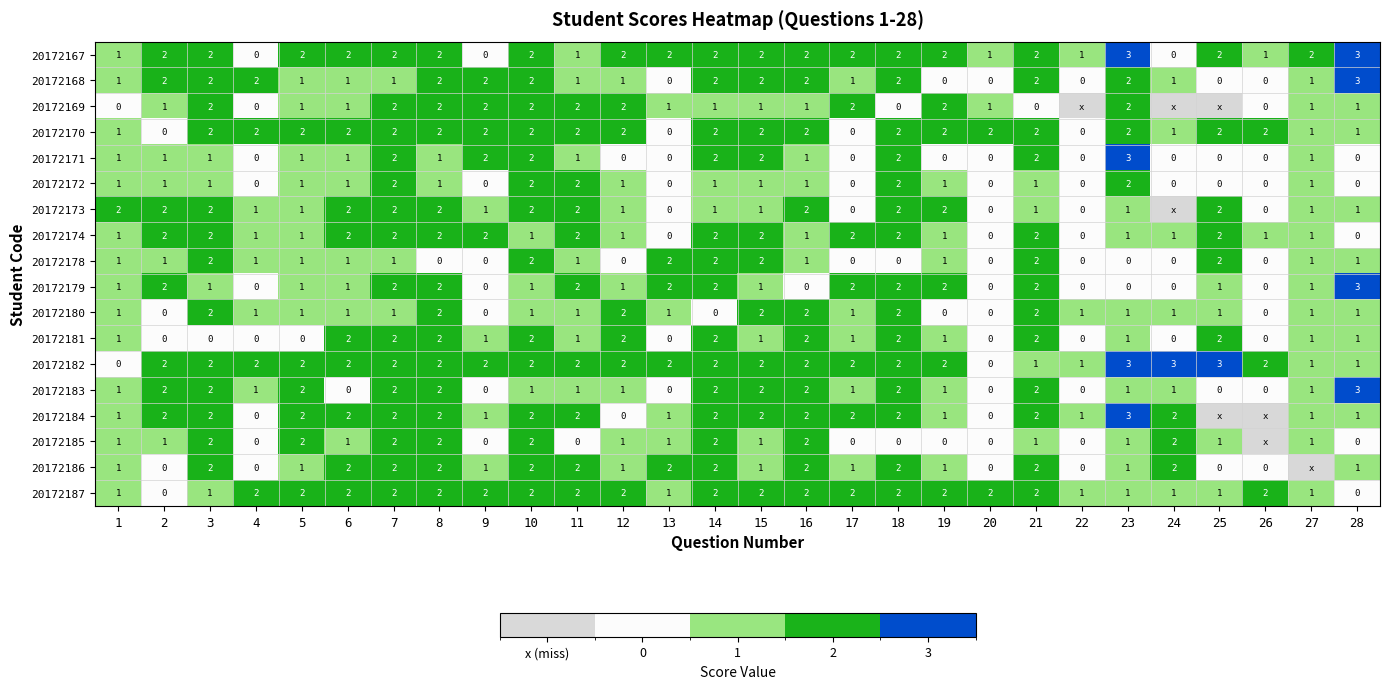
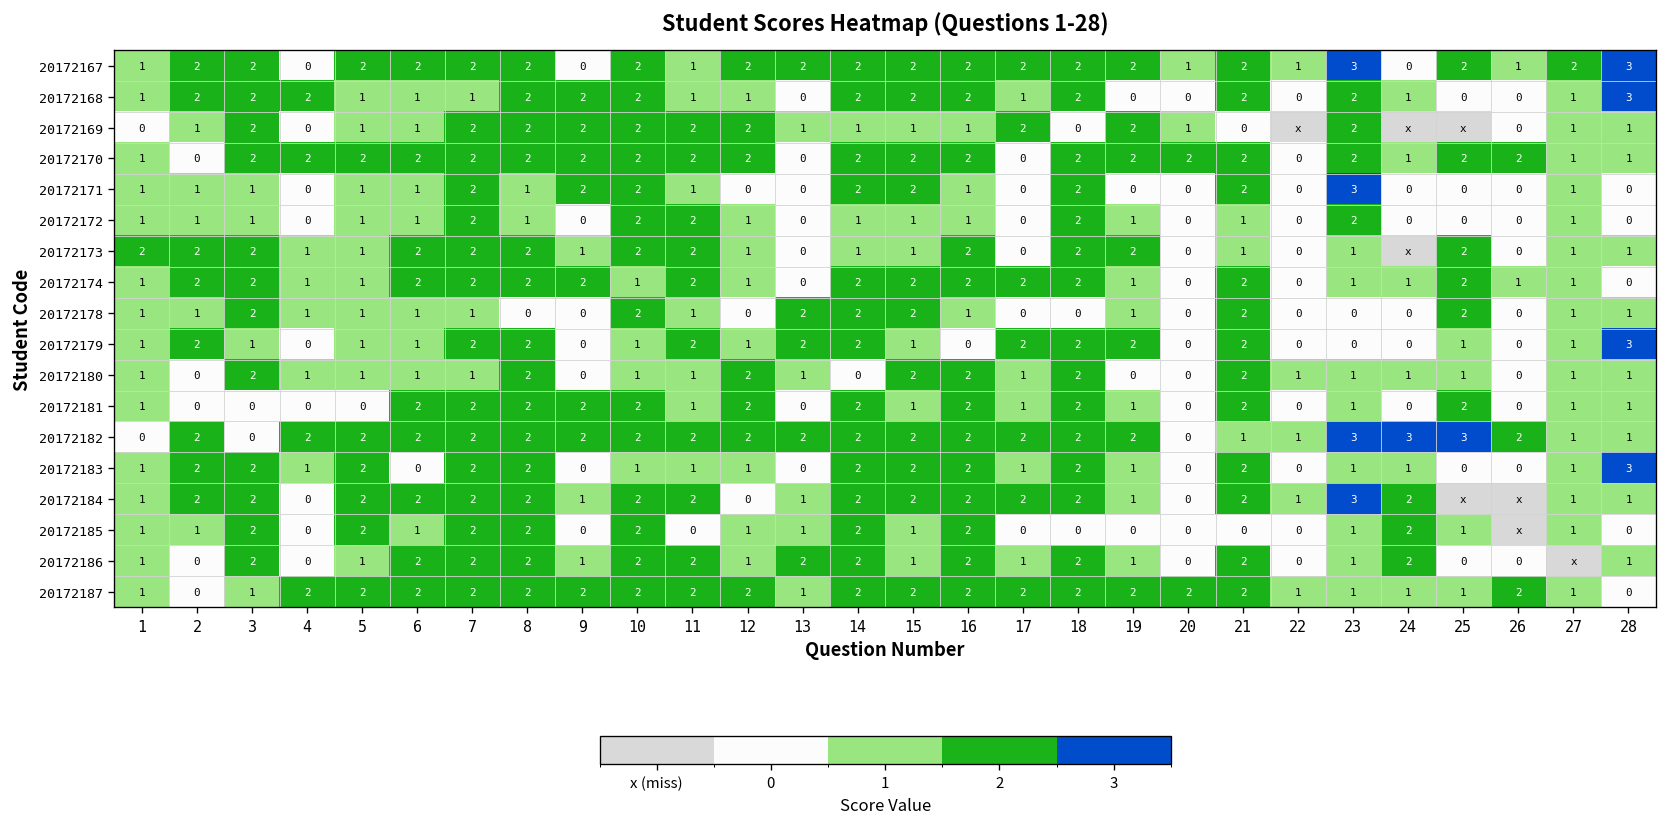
20172174, 16: 1 -> 2
20172181, 9: 1 -> 2
20172182, 3: 2 -> 0
20172185, 21: 1 -> 0
